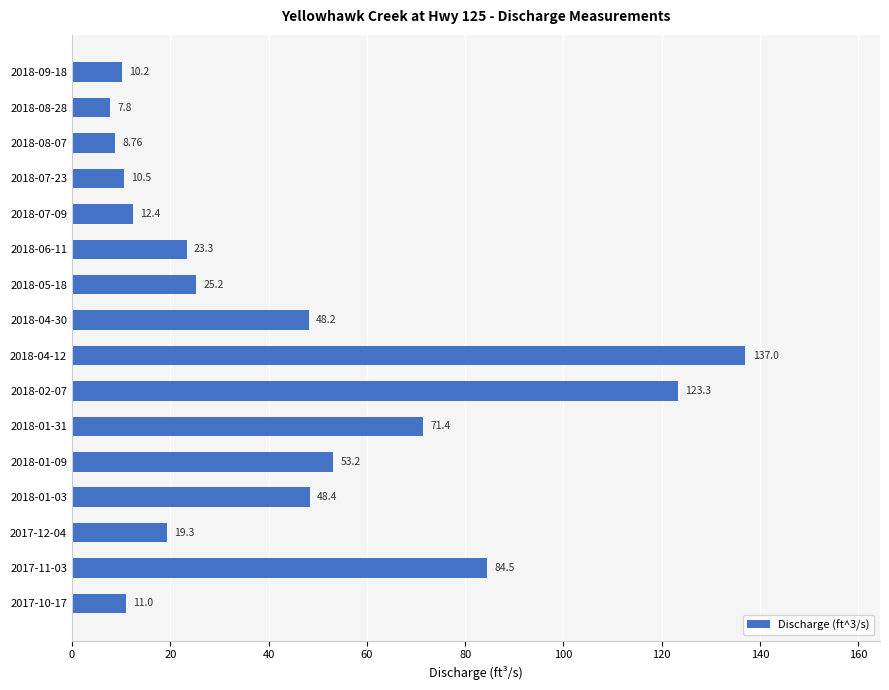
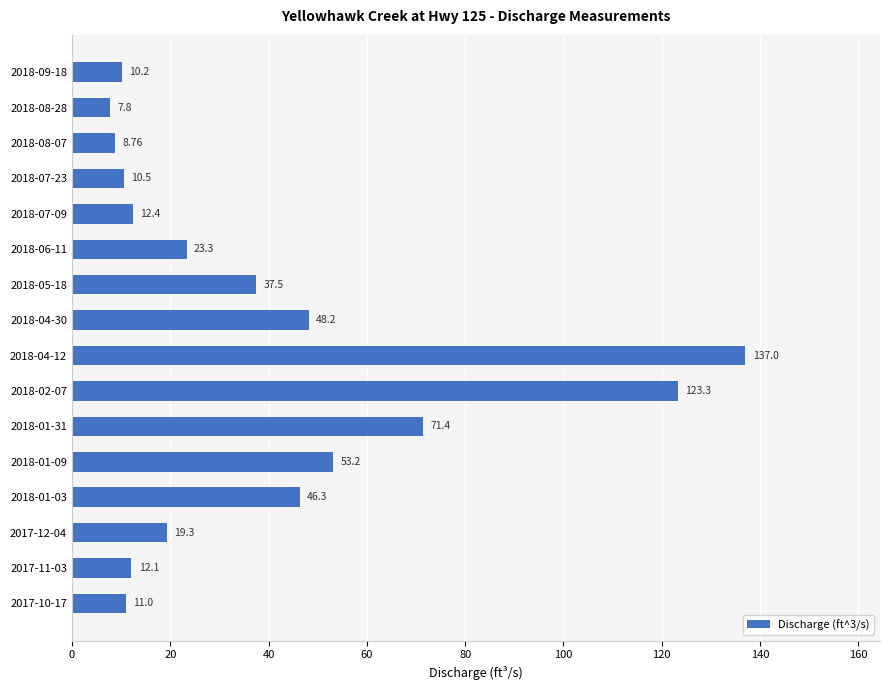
2018-05-18: 25.2 -> 37.5
2018-01-03: 48.4 -> 46.3
2017-11-03: 84.5 -> 12.1
